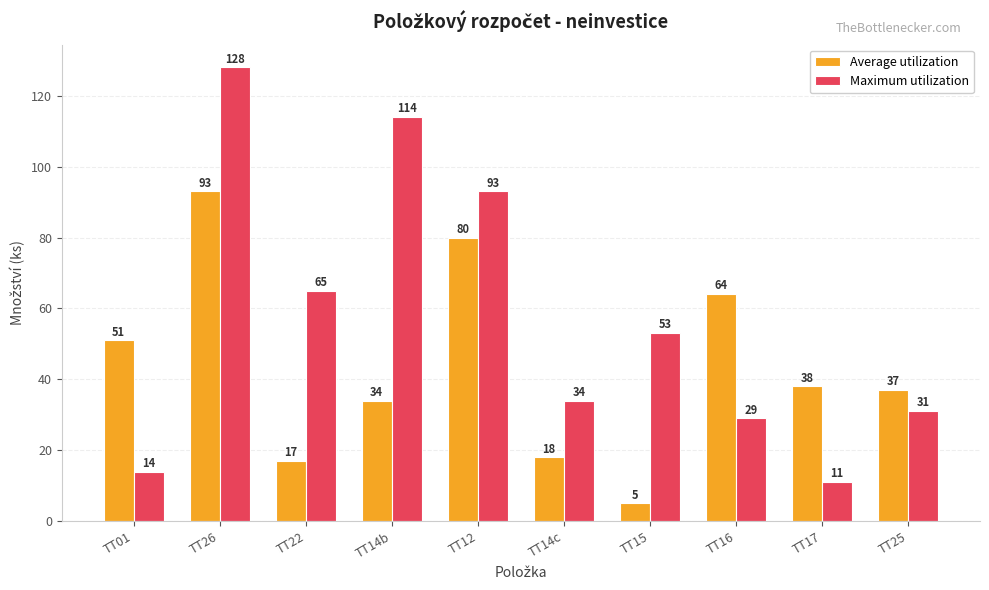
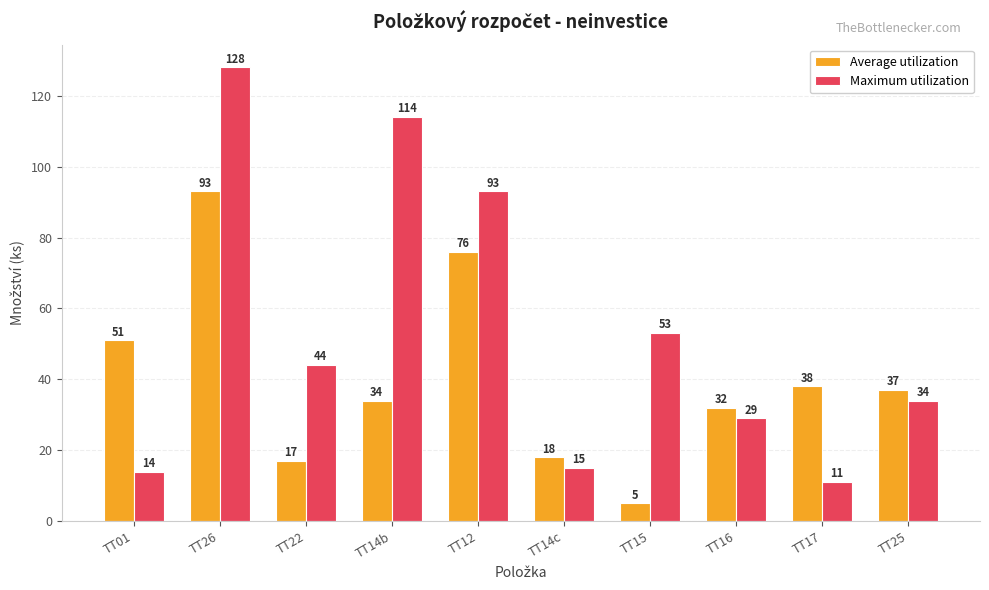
Maximum utilization, TT22: 65 -> 44
Average utilization, TT12: 80 -> 76
Maximum utilization, TT14c: 34 -> 15
Average utilization, TT16: 64 -> 32
Maximum utilization, TT25: 31 -> 34
